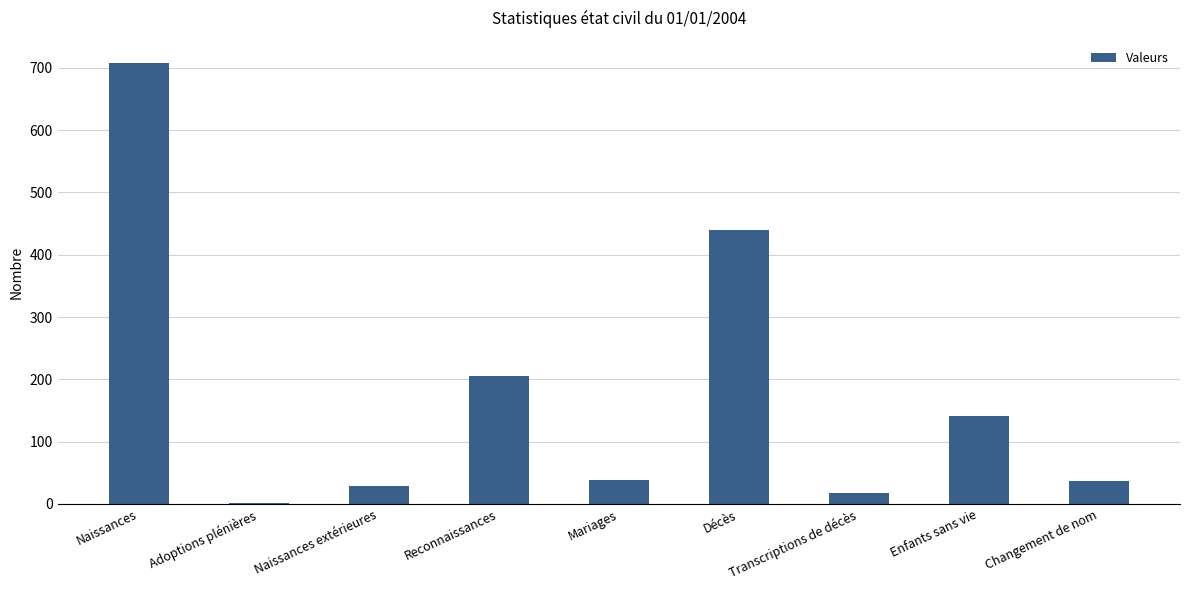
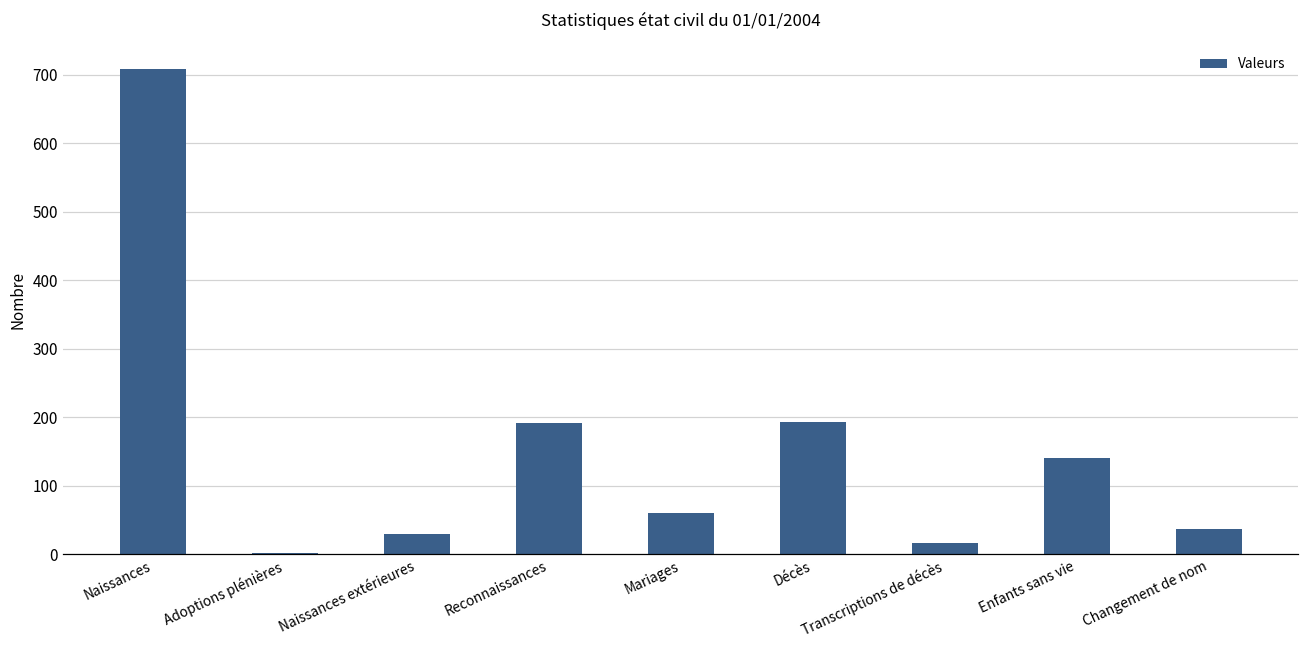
Reconnaissances: 210 -> 190
Mariages: 40 -> 60
Décès: 440 -> 190
